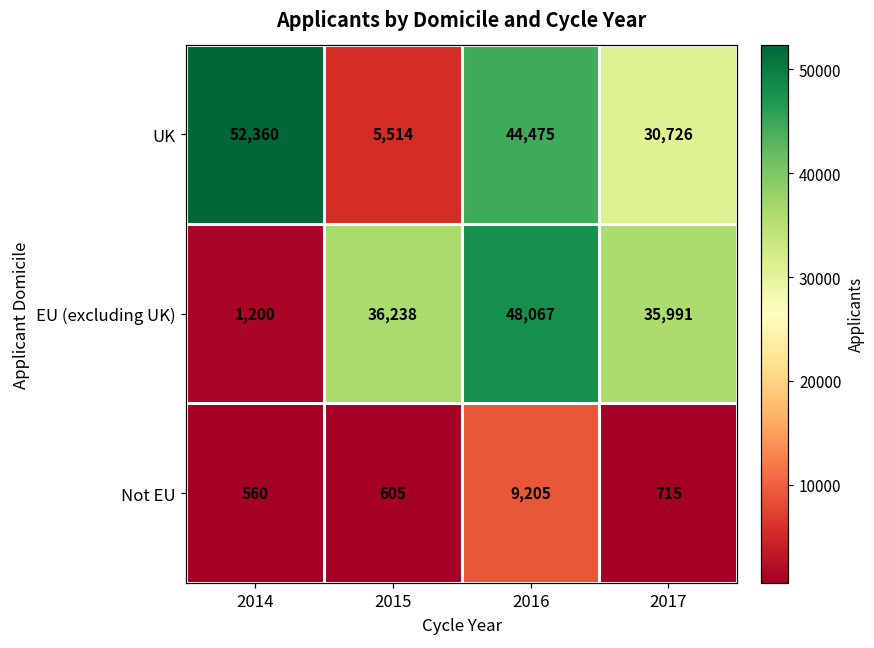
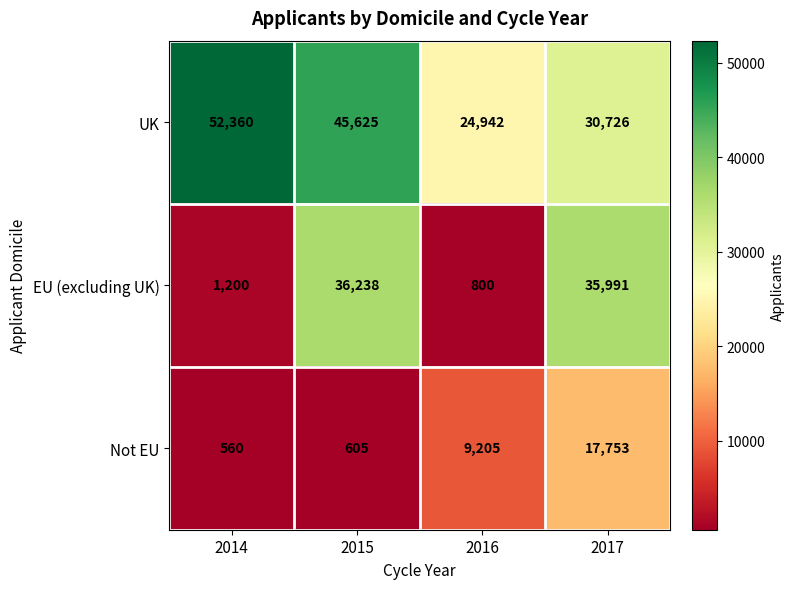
UK, 2015: 5,514 -> 45,625
UK, 2016: 44,475 -> 24,942
EU (excluding UK), 2016: 48,067 -> 800
Not EU, 2017: 715 -> 17,753
